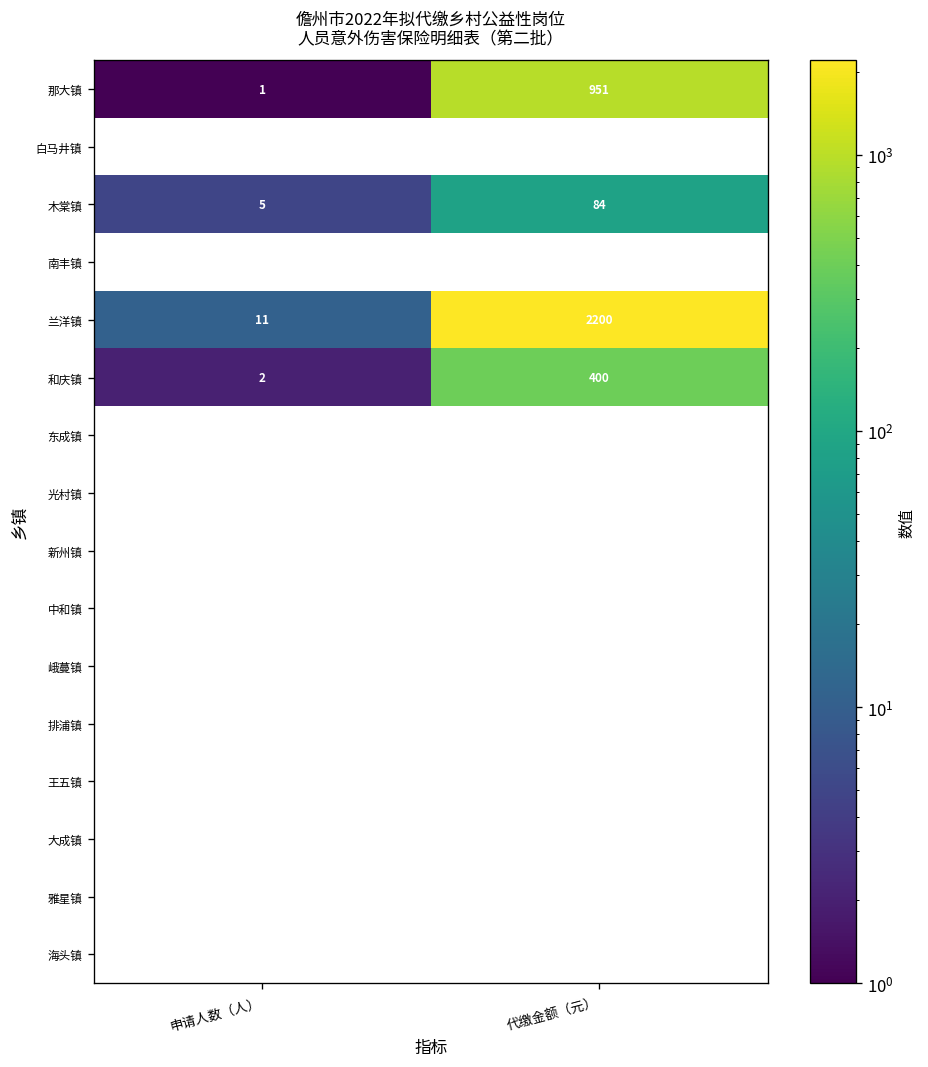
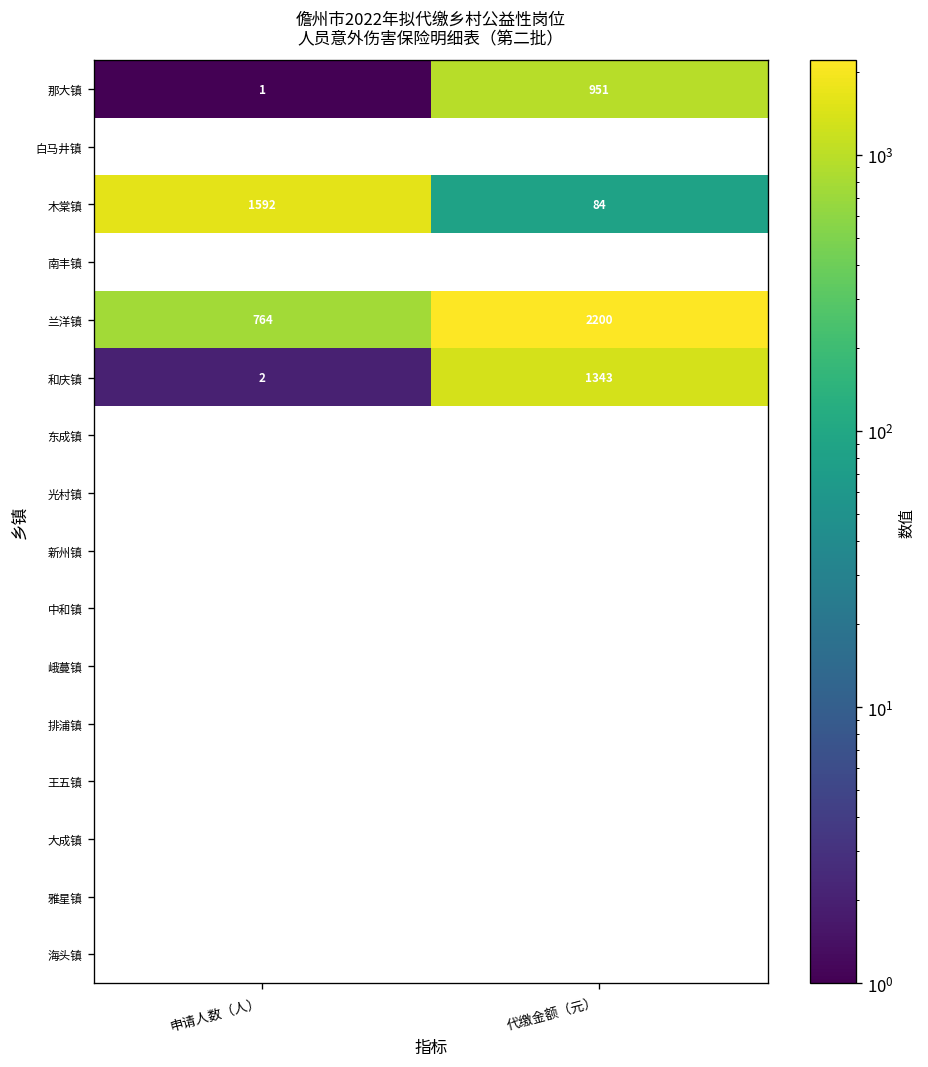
木棠镇, 申请人数（人）: 5 -> 1592
兰洋镇, 申请人数（人）: 11 -> 764
和庆镇, 代缴金额（元）: 400 -> 1343
